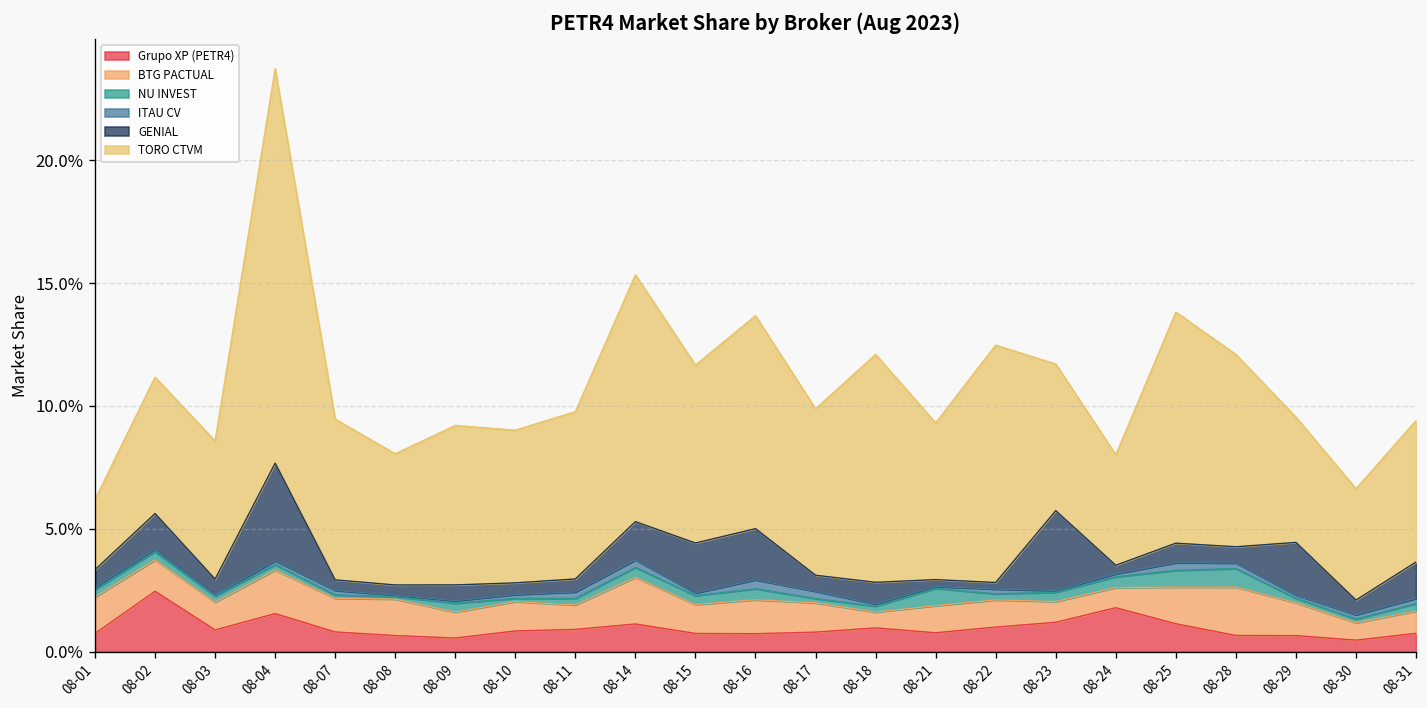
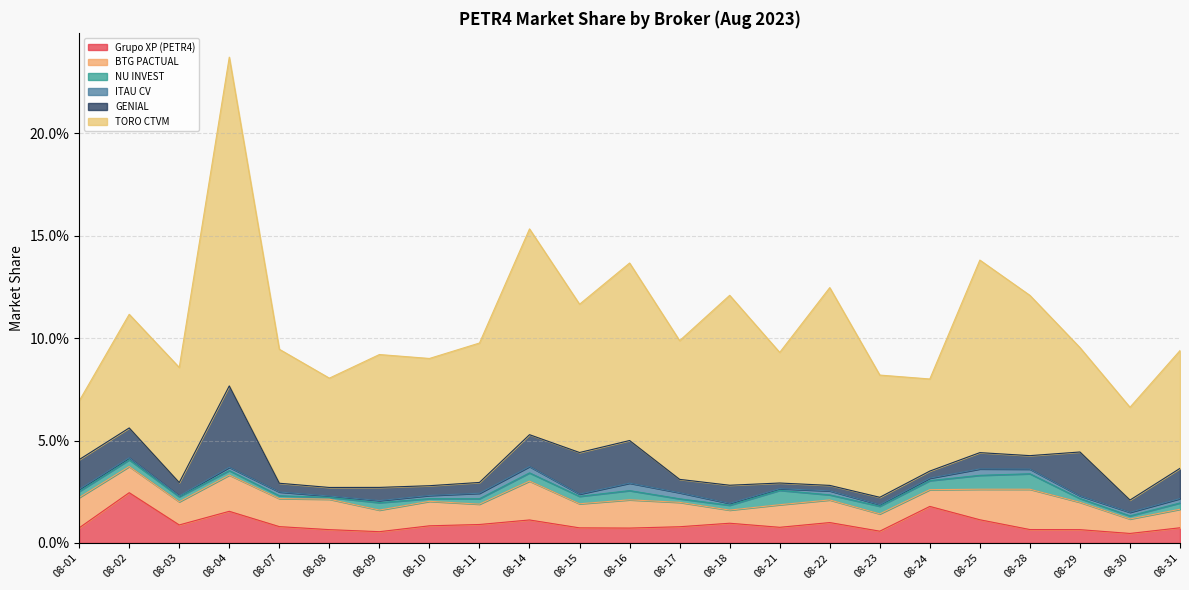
GENIAL, 08-01: 0.7% -> 1.4%
Grupo XP (PETR4), 08-23: 1.2% -> 0.6%
GENIAL, 08-23: 3.2% -> 0.4%
